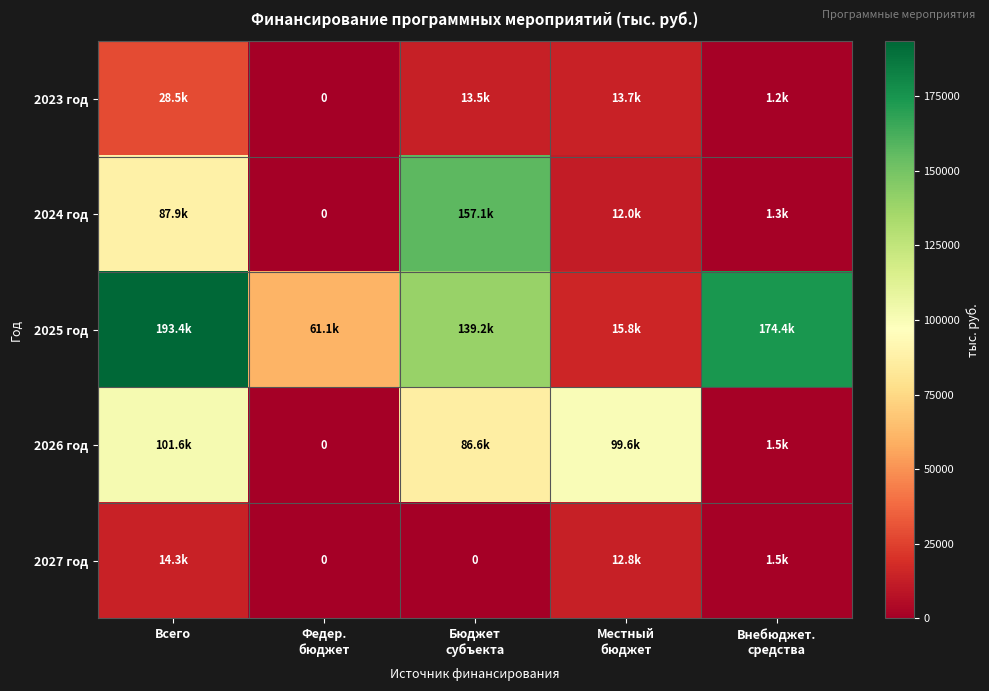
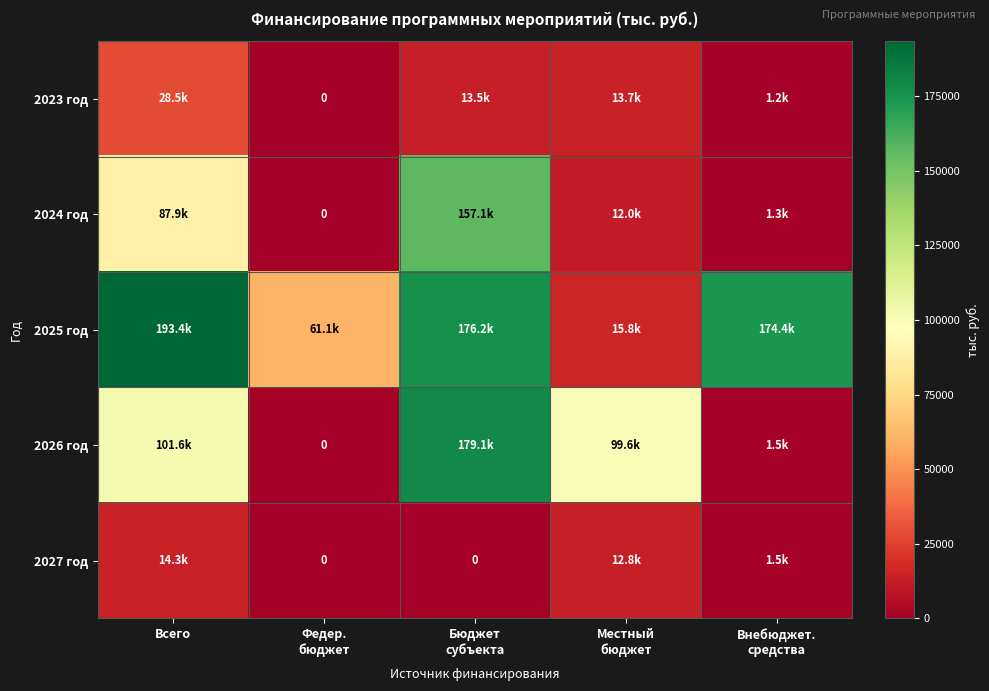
2025 год, Бюджет субъекта: 139.2k -> 176.2k
2026 год, Бюджет субъекта: 86.6k -> 179.1k
